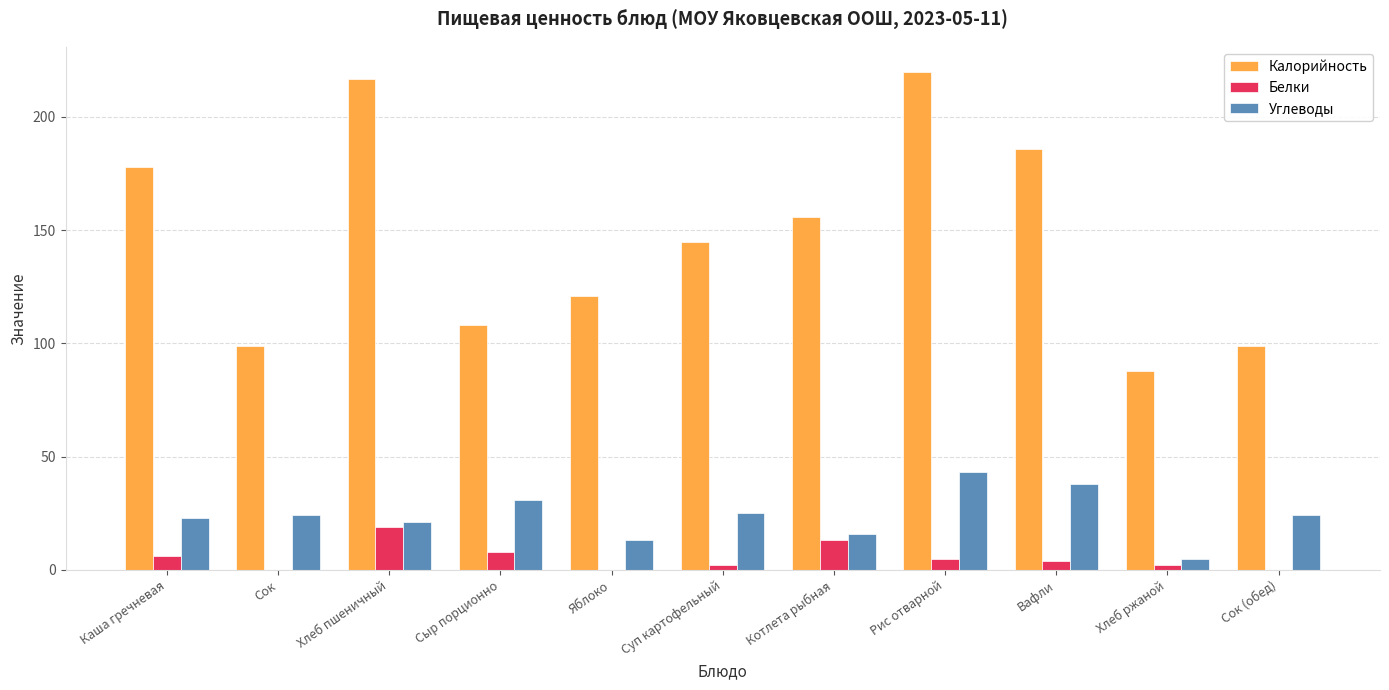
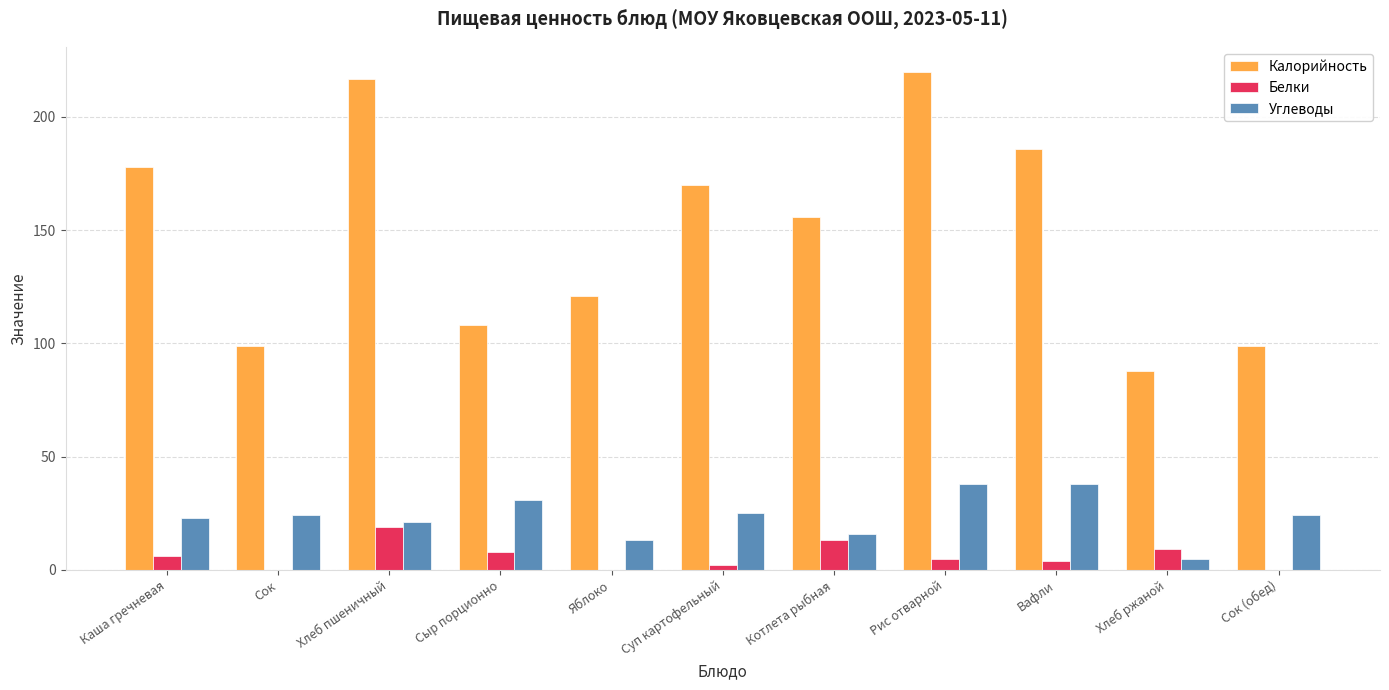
Калорийность, Суп картофельный: 145 -> 170
Углеводы, Рис отварной: 43 -> 38
Белки, Хлеб ржаной: 2 -> 9
